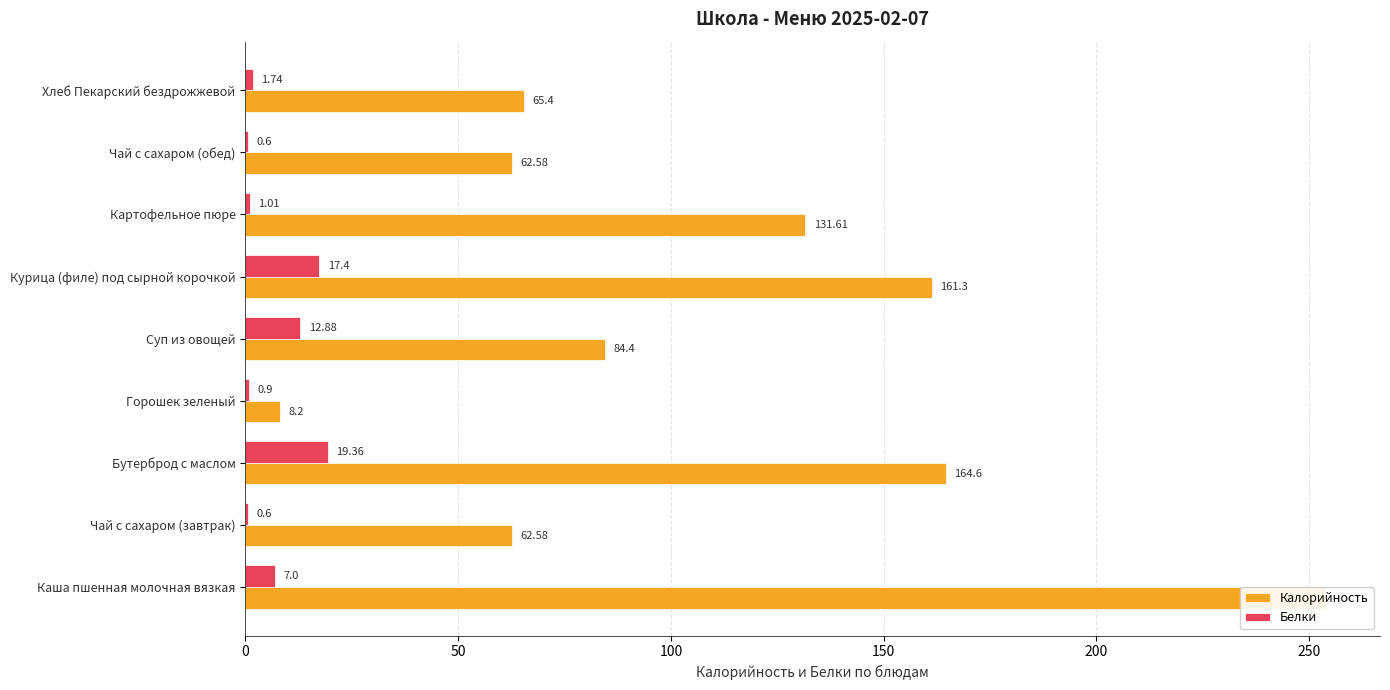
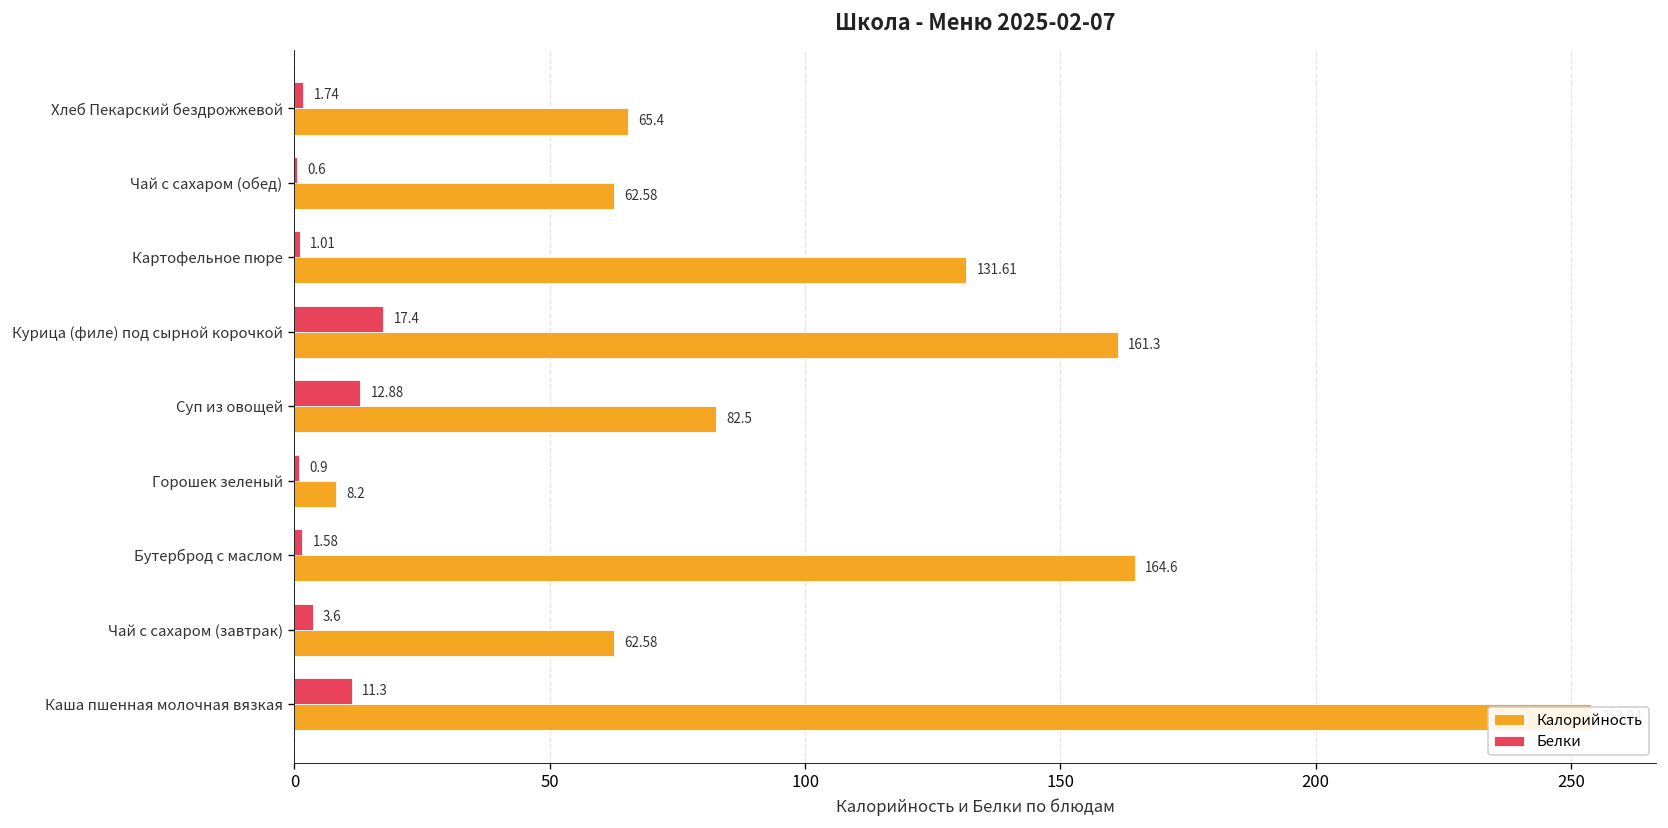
Калорийность, Суп из овощей: 84.4 -> 82.5
Белки, Бутерброд с маслом: 19.36 -> 1.58
Белки, Чай с сахаром (завтрак): 0.6 -> 3.6
Белки, Каша пшенная молочная вязкая: 7.0 -> 11.3
